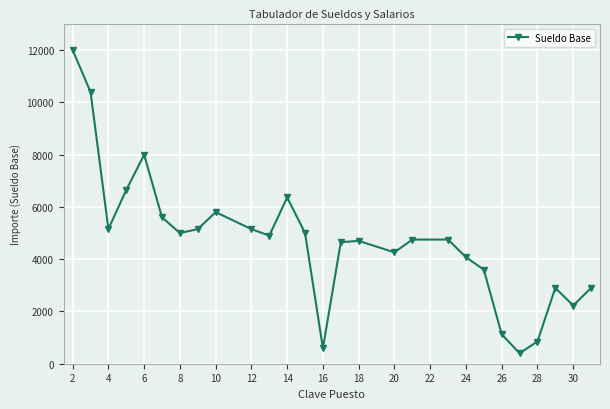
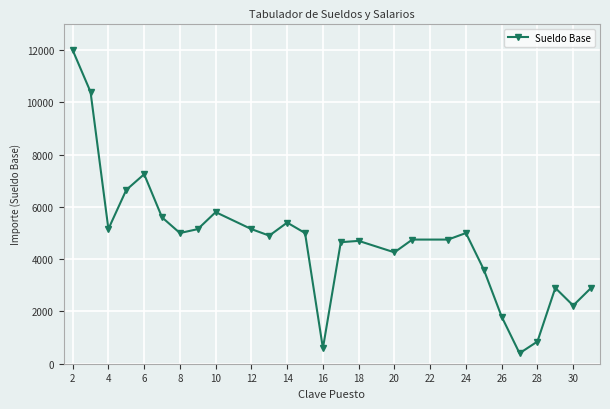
6: 8000 -> 7300
14: 6400 -> 5400
24: 4100 -> 5000
26: 1100 -> 1800
